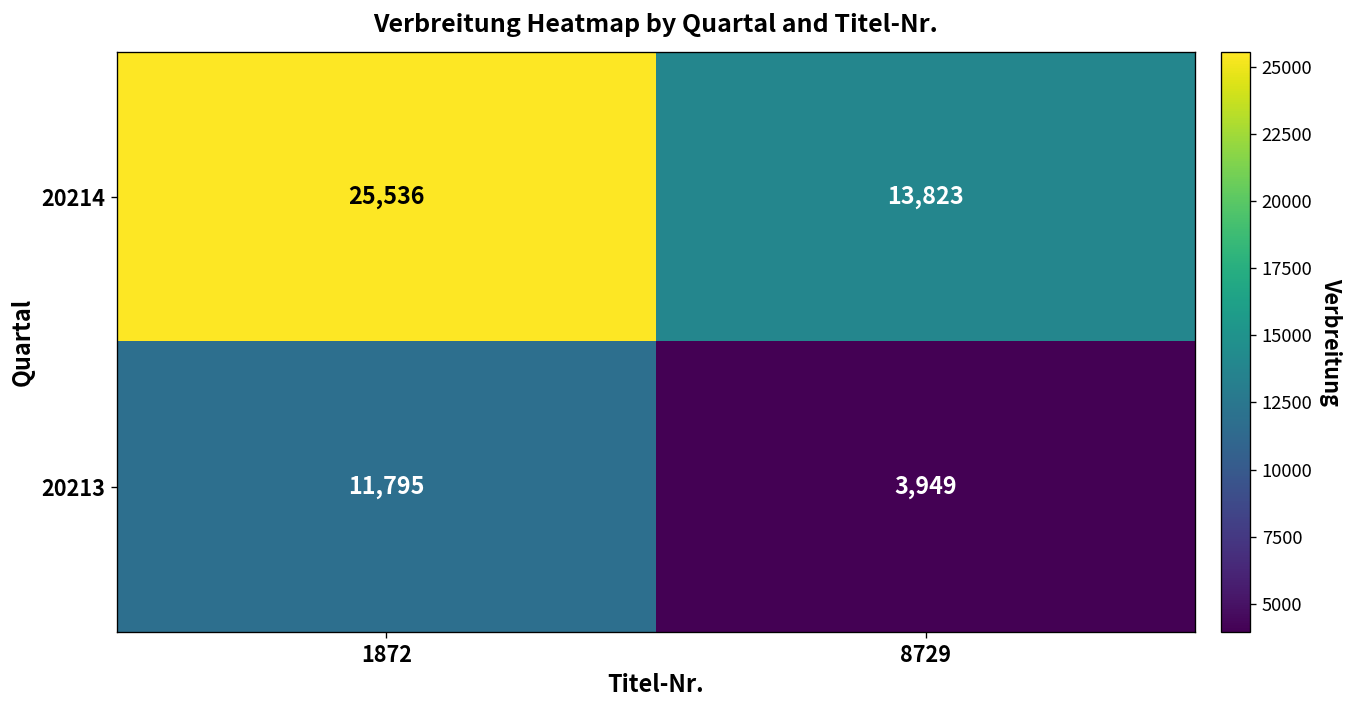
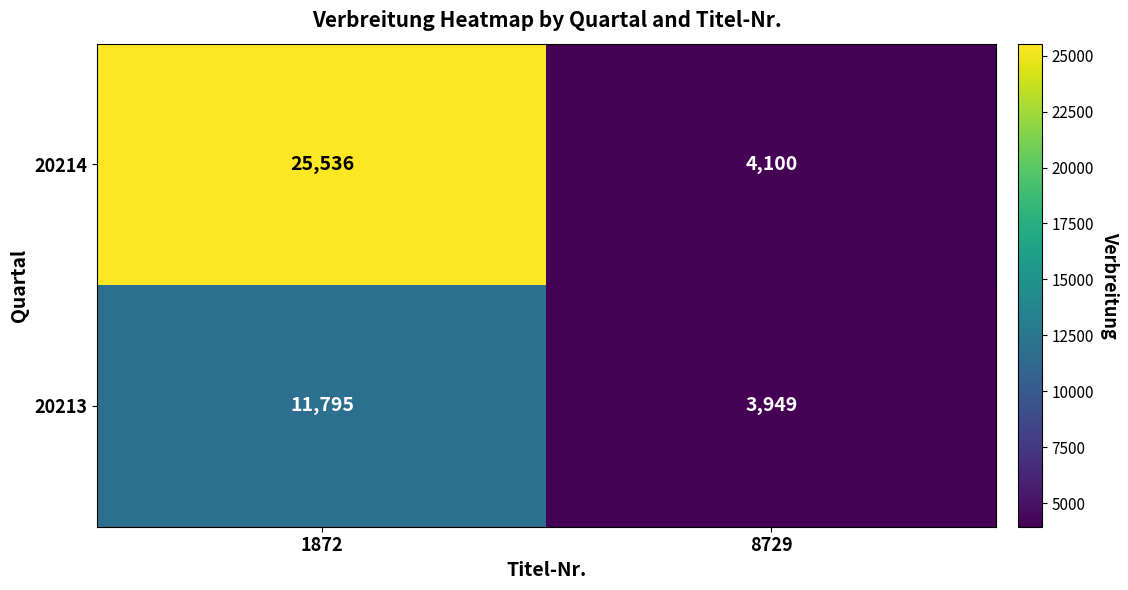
20214, 8729: 13,823 -> 4,100
